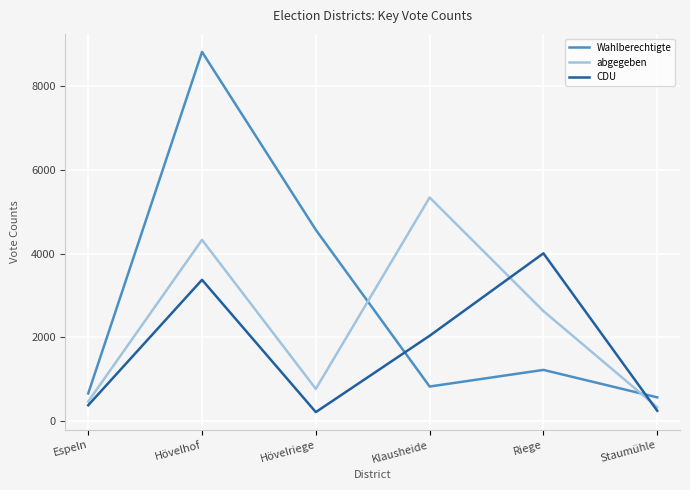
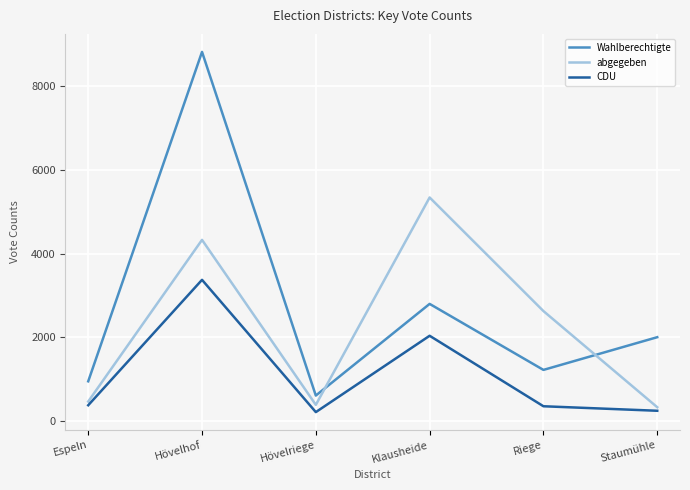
Wahlberechtigte, Espeln: 700 -> 900
Wahlberechtigte, Hövelriege: 4600 -> 600
abgegeben, Hövelriege: 800 -> 400
Wahlberechtigte, Klausheide: 800 -> 2800
CDU, Riege: 4000 -> 300
Wahlberechtigte, Staumühle: 600 -> 2000
